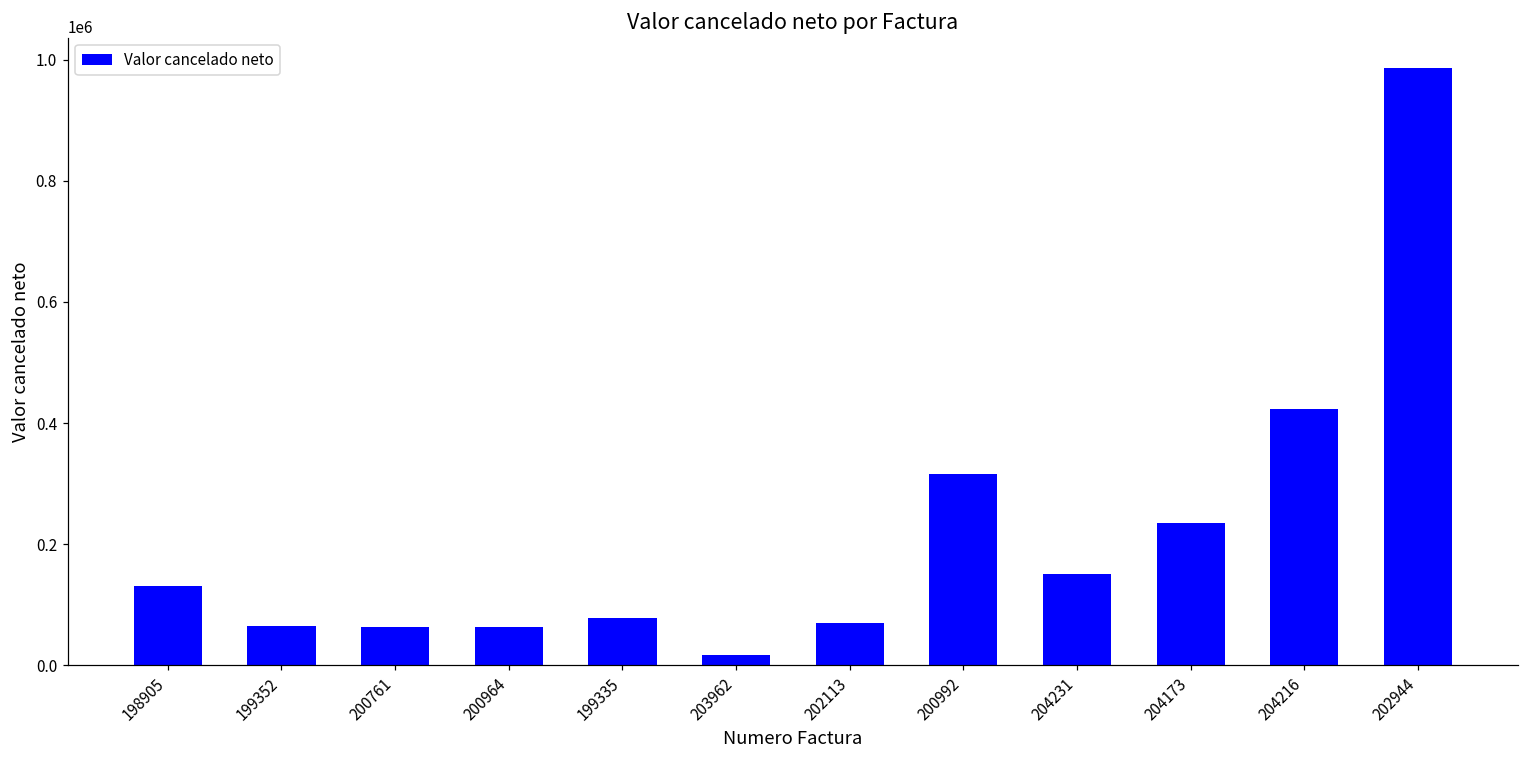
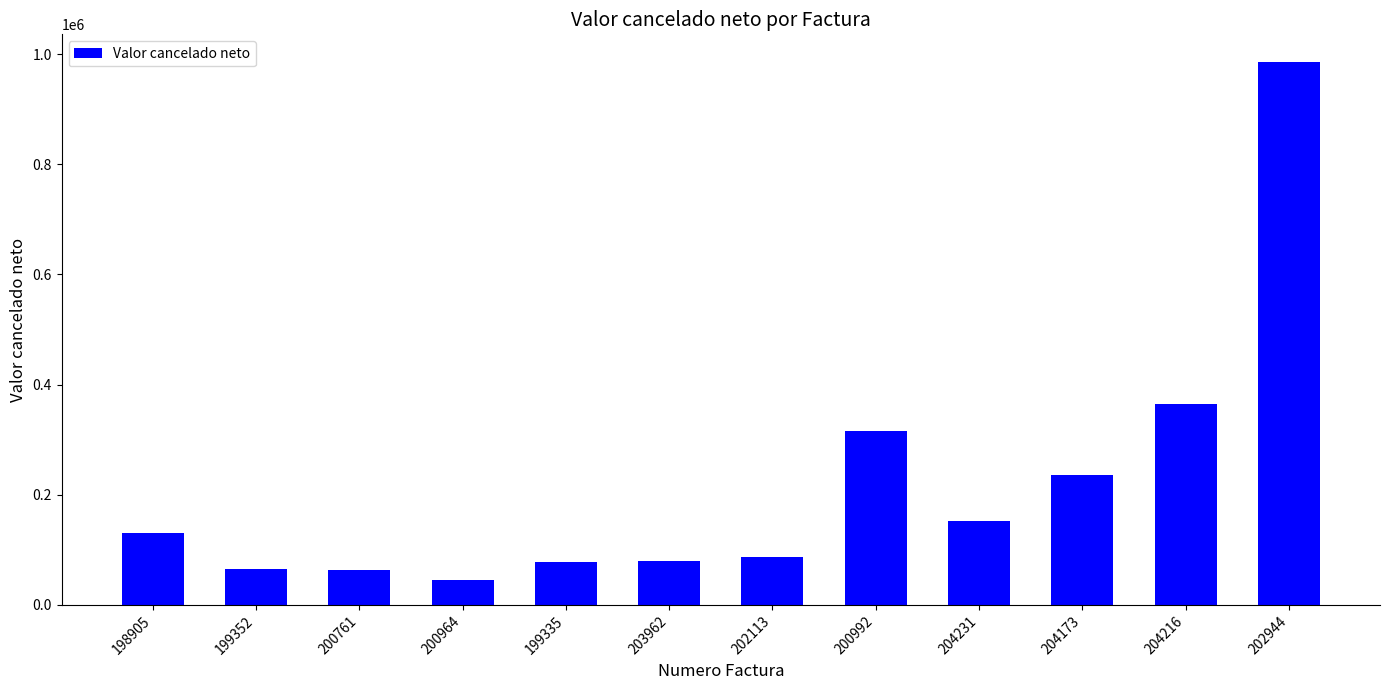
200964: 60000 -> 50000
203962: 20000 -> 80000
202113: 70000 -> 90000
204216: 420000 -> 370000
